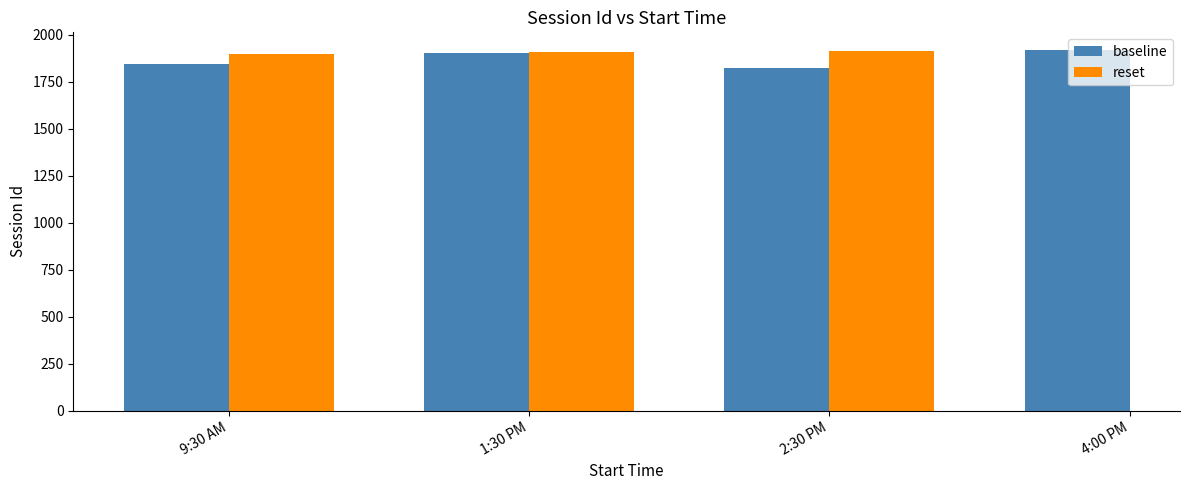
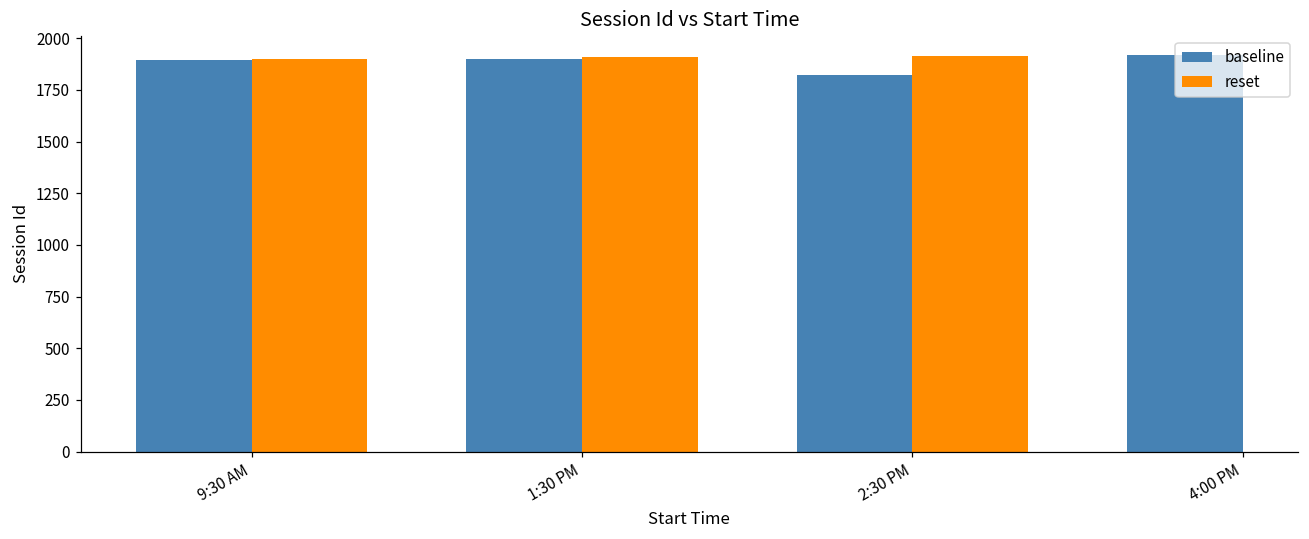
baseline, 9:30 AM: 1840 -> 1900
